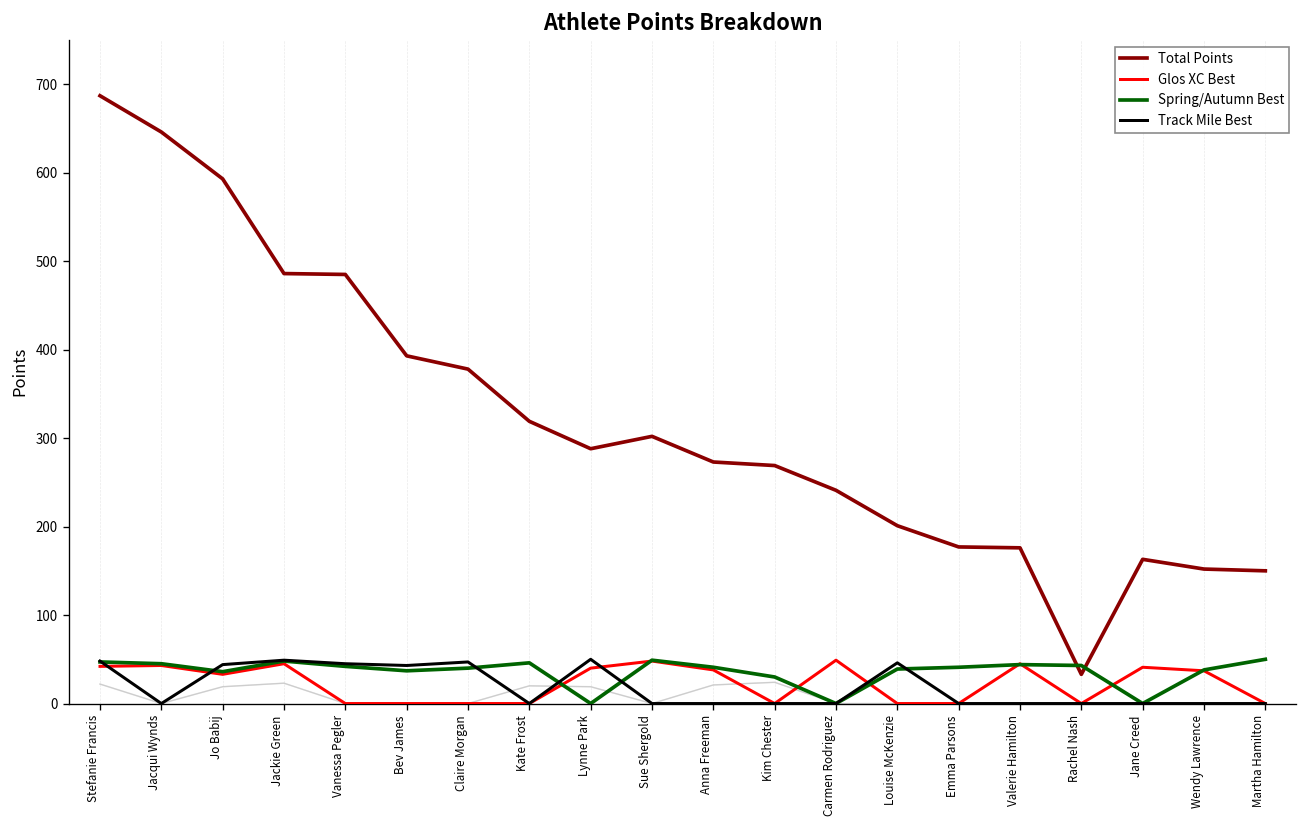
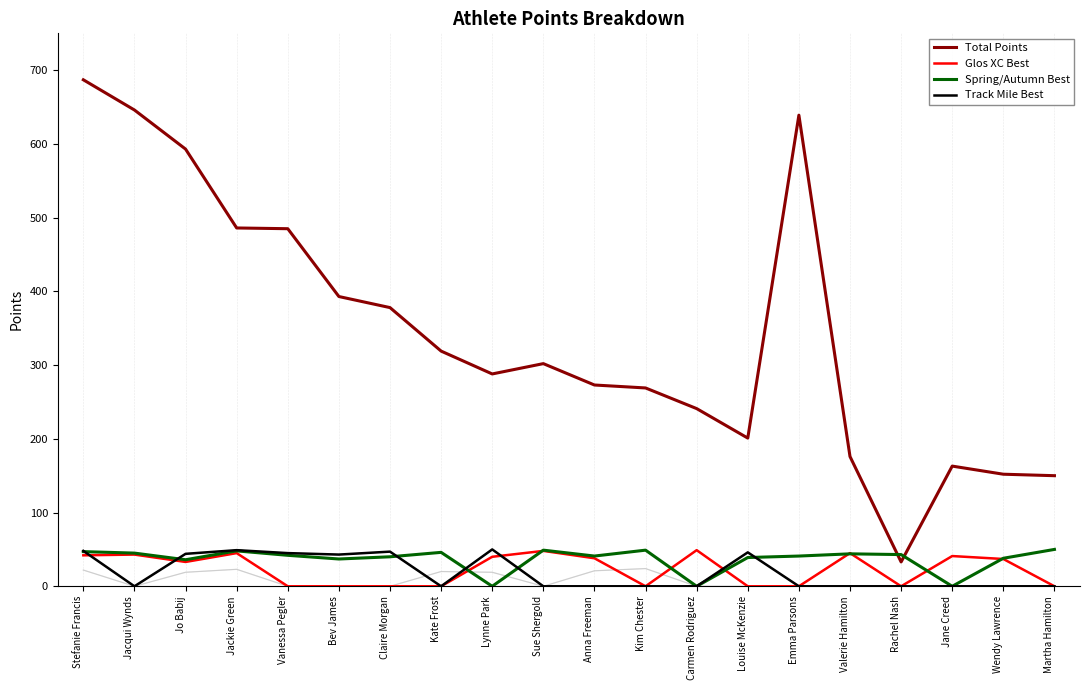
Spring/Autumn Best, Kim Chester: 30 -> 50
Total Points, Emma Parsons: 180 -> 640
